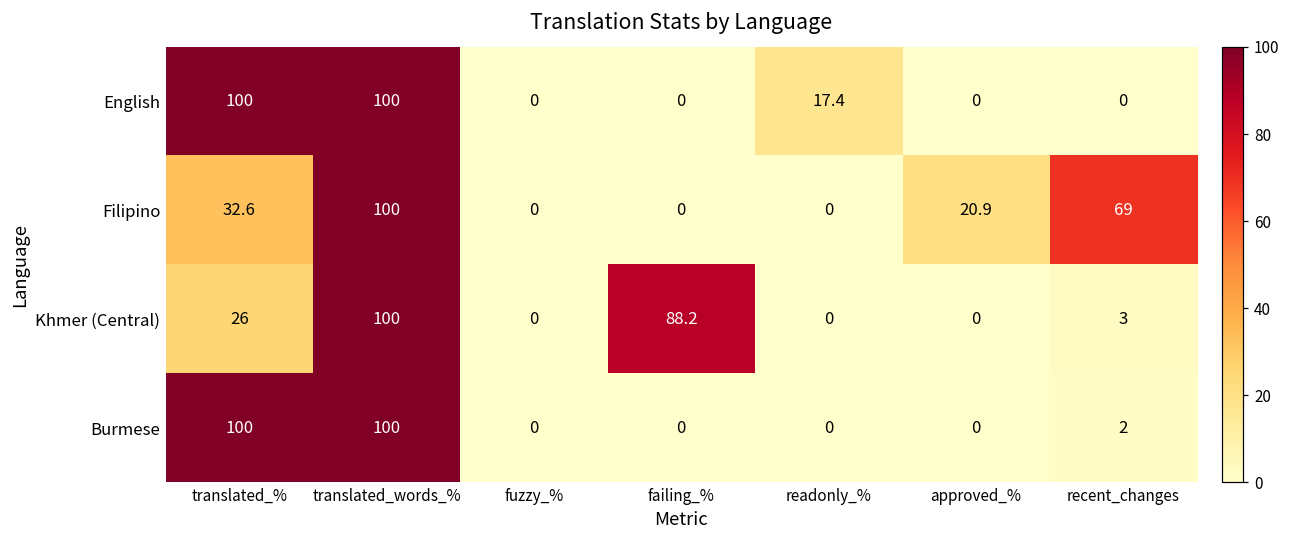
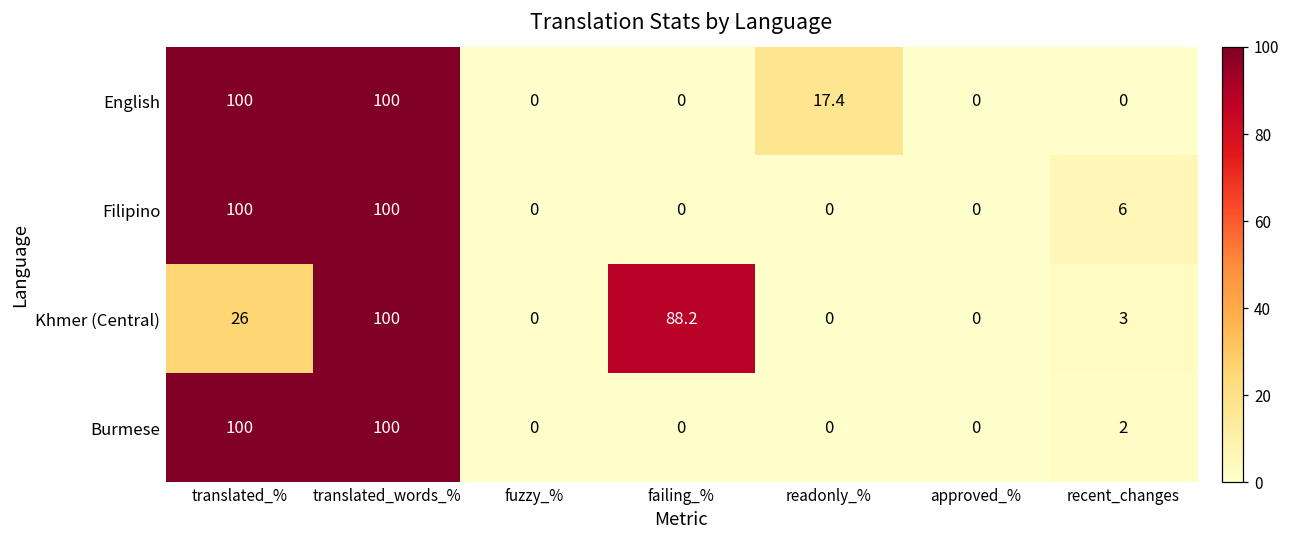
Filipino, translated_%: 32.6 -> 100
Filipino, approved_%: 20.9 -> 0
Filipino, recent_changes: 69 -> 6
